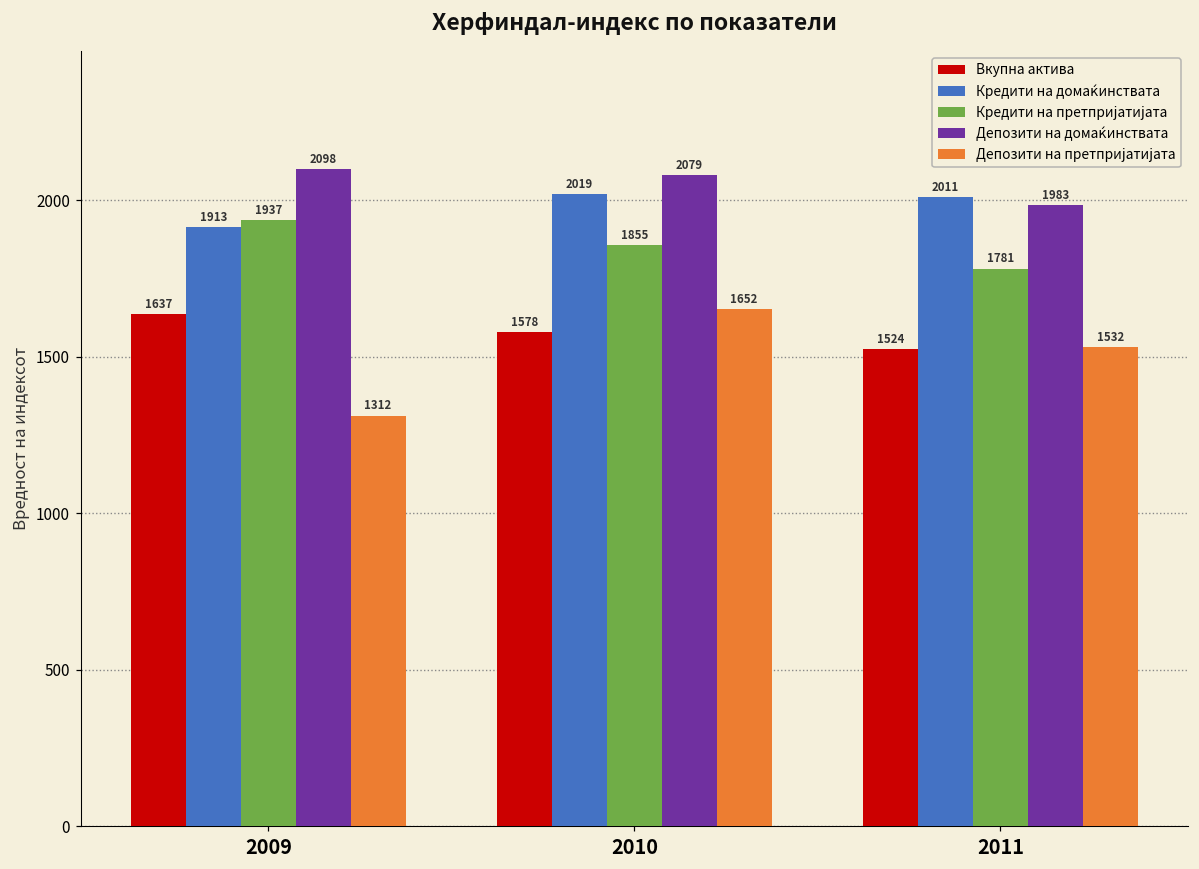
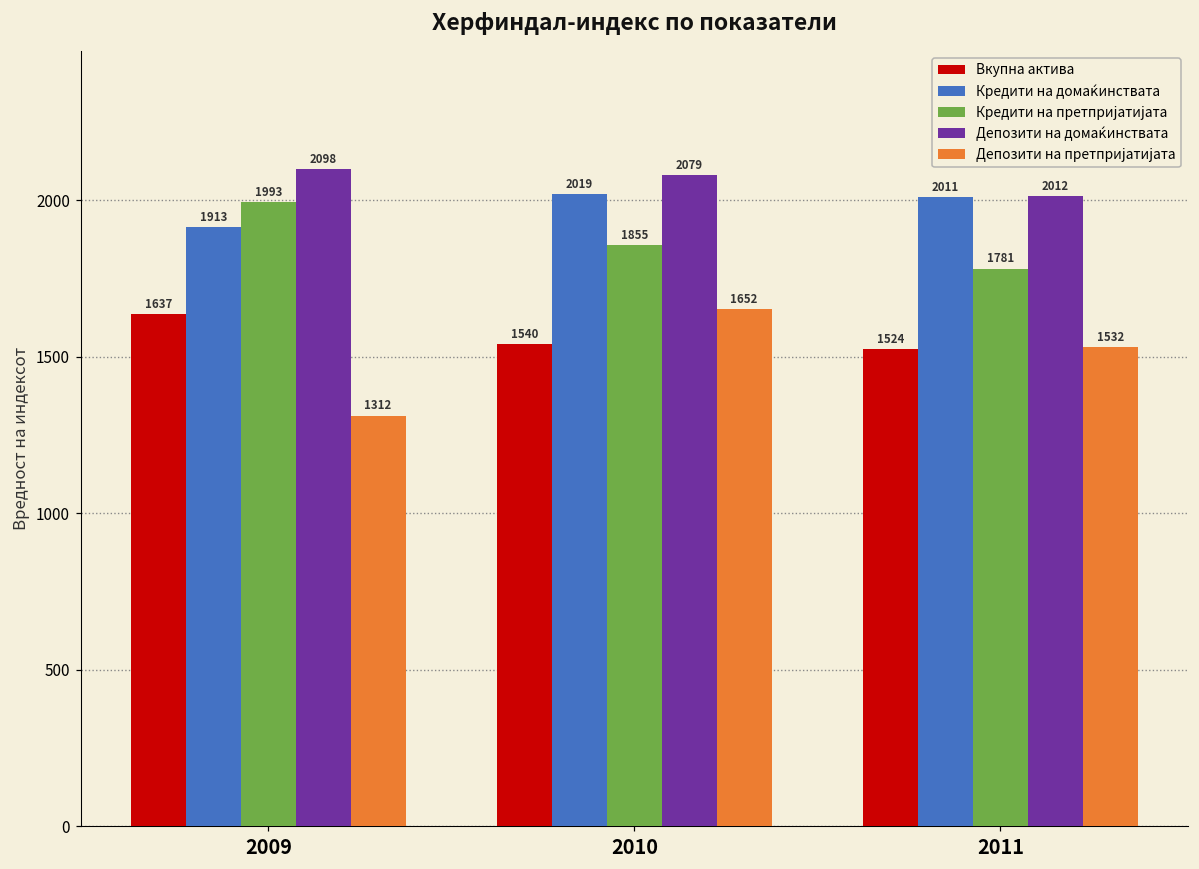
Кредити на претпријатијата, 2009: 1937 -> 1993
Вкупна актива, 2010: 1578 -> 1540
Депозити на домаќинствата, 2011: 1983 -> 2012
